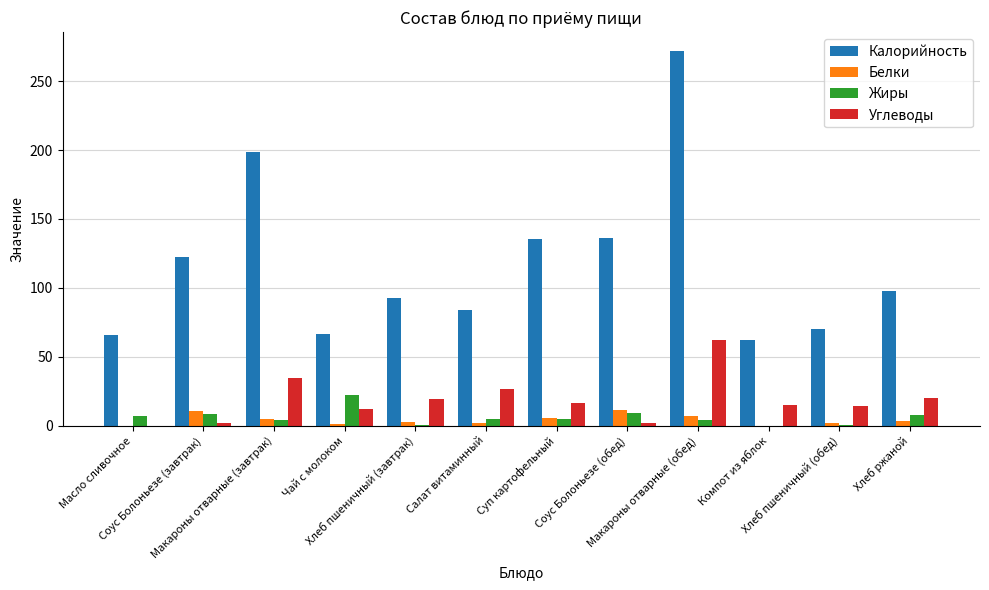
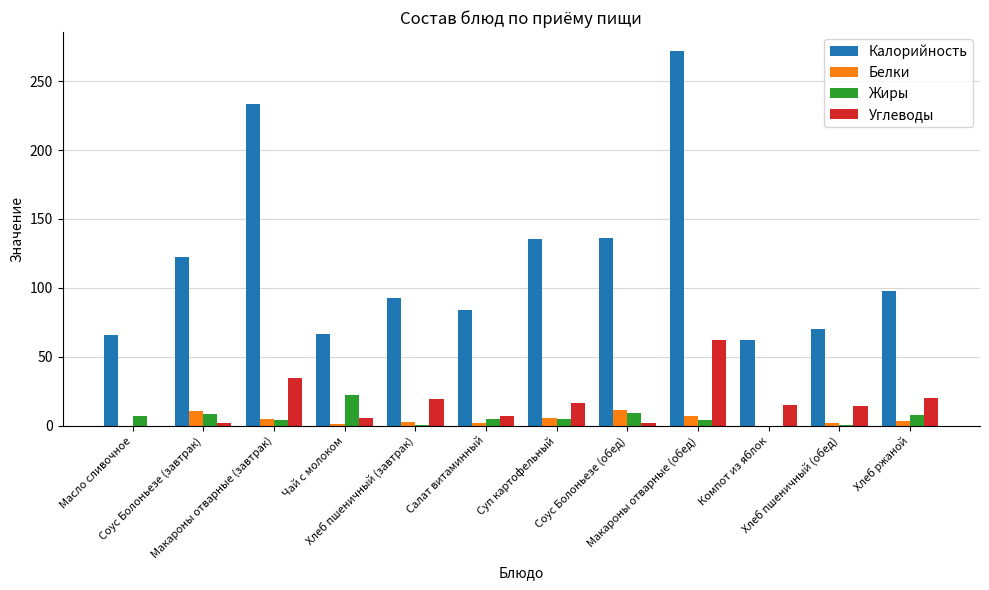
Калорийность, Макароны отварные (завтрак): 198 -> 234
Углеводы, Чай с молоком: 12 -> 5
Углеводы, Салат витаминный: 27 -> 7
